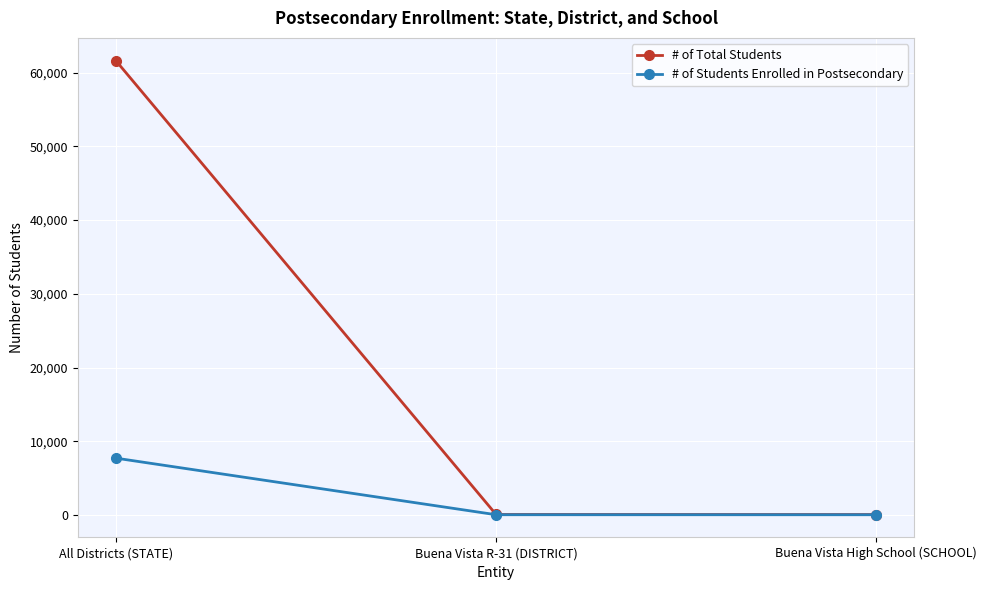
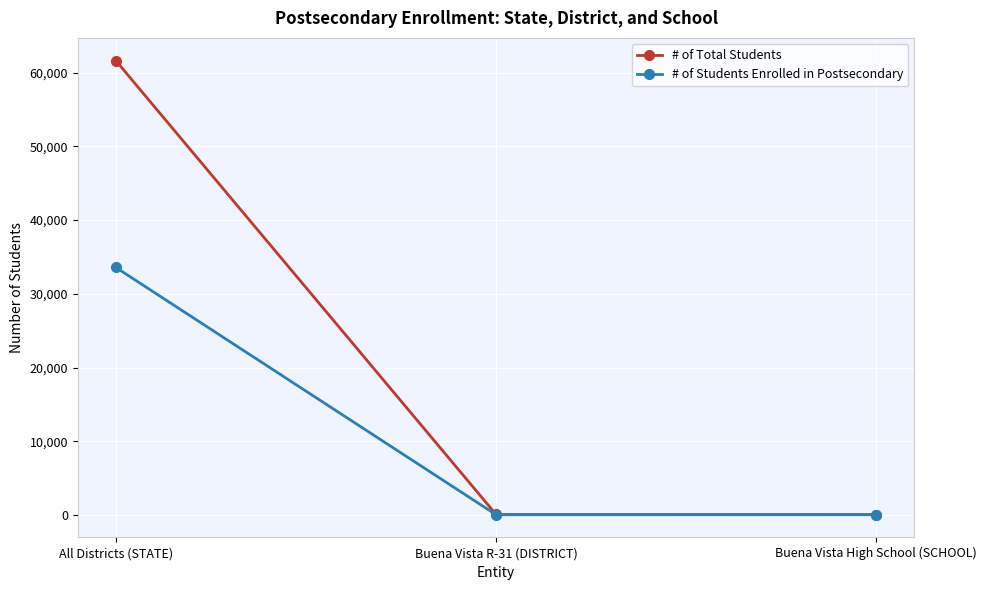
# of Students Enrolled in Postsecondary, All Districts (STATE): 8,000 -> 34,000
